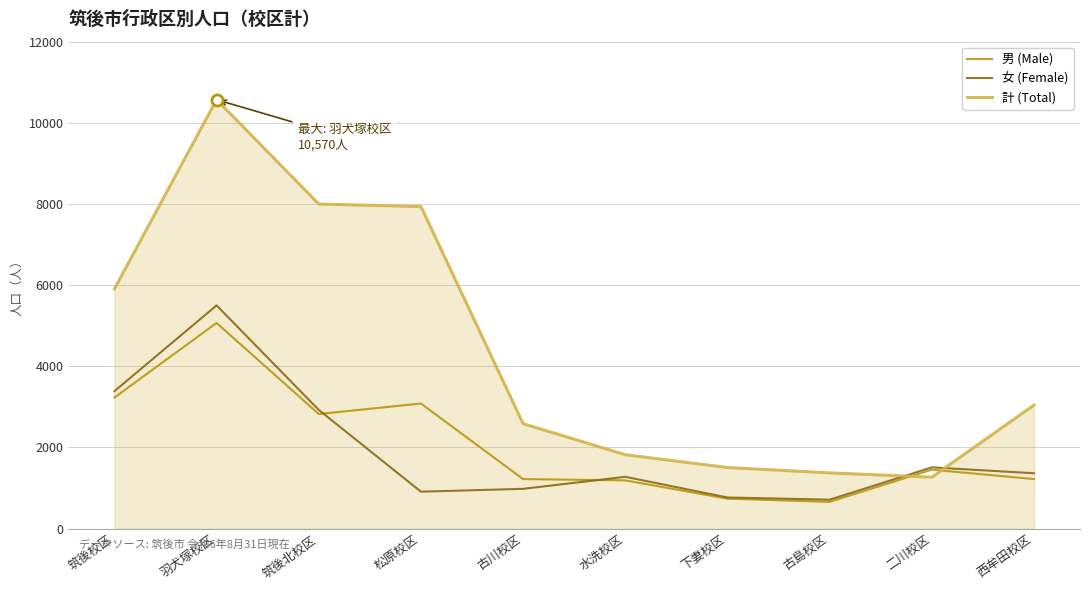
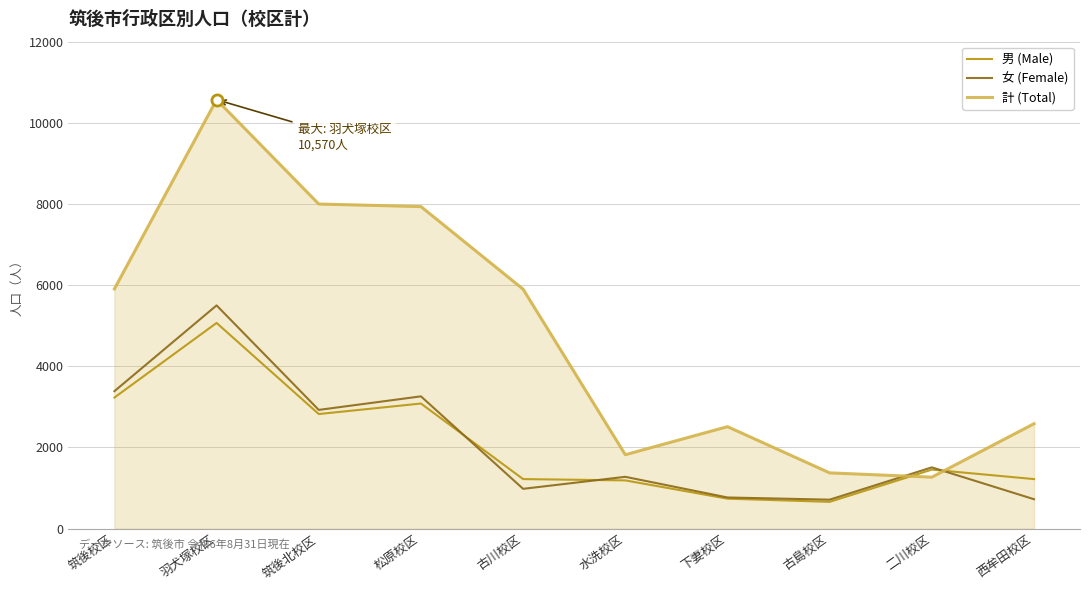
女 (Female), 松原校区: 900 -> 3300
計 (Total), 古川校区: 2600 -> 5900
計 (Total), 下妻校区: 1500 -> 2500
女 (Female), 西牟田校区: 1400 -> 700
計 (Total), 西牟田校区: 3000 -> 2600
